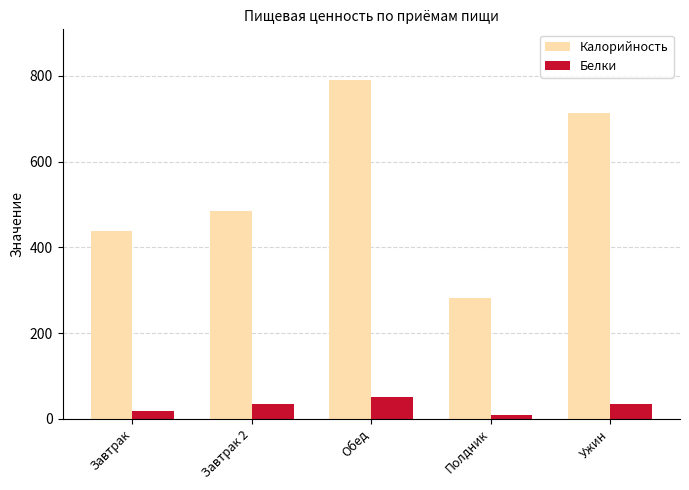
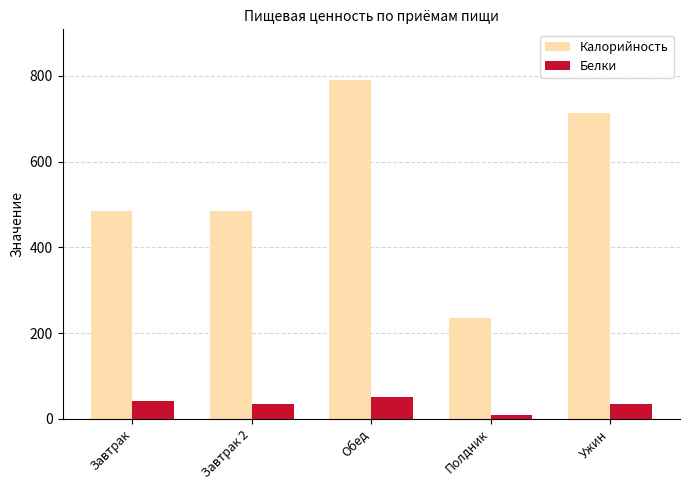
Калорийность, Завтрак: 440 -> 490
Белки, Завтрак: 20 -> 40
Калорийность, Полдник: 280 -> 240
